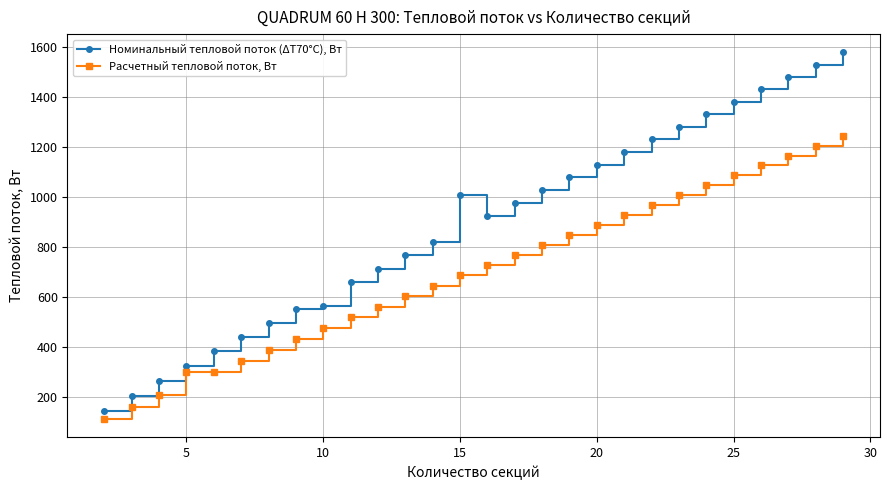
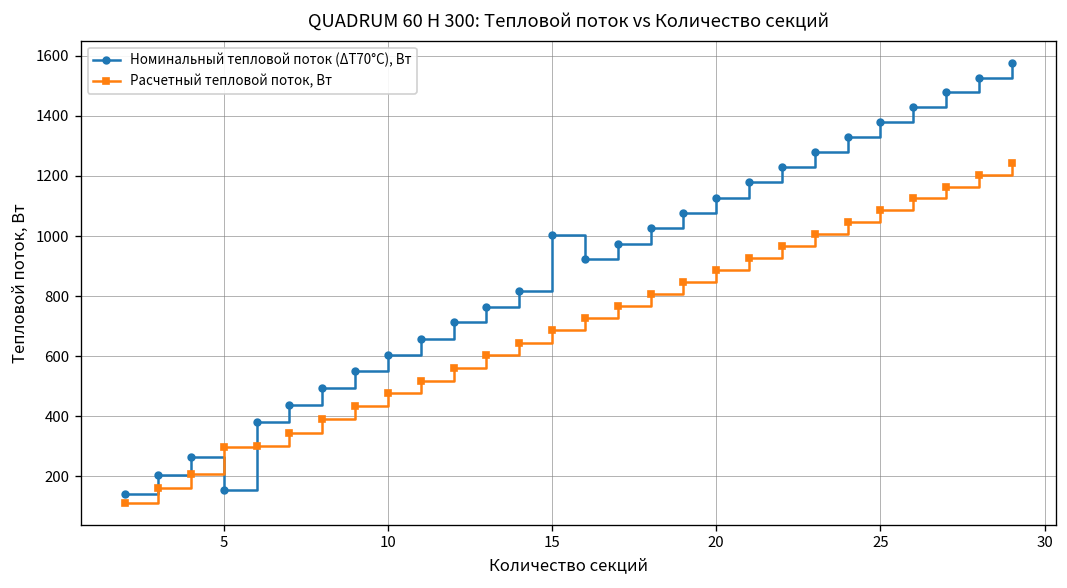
Номинальный тепловой поток (ΔТ70°С), Вт, 5: 320 -> 150
Номинальный тепловой поток (ΔТ70°С), Вт, 10: 560 -> 600
